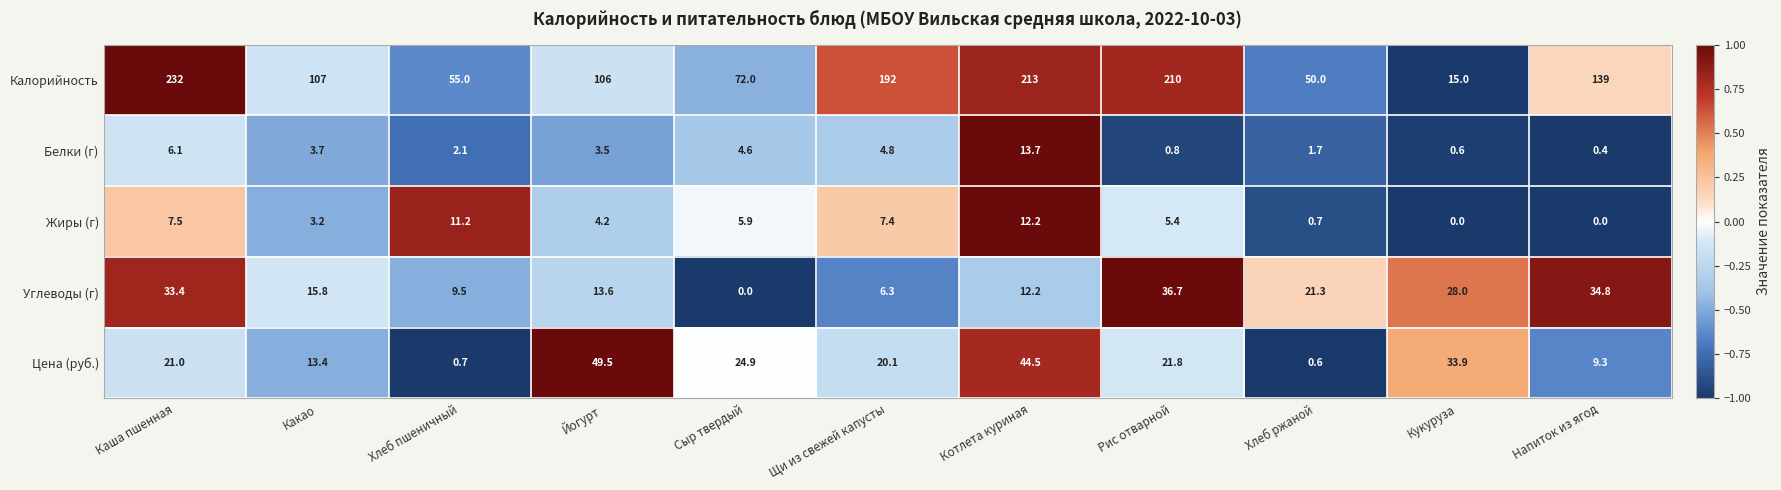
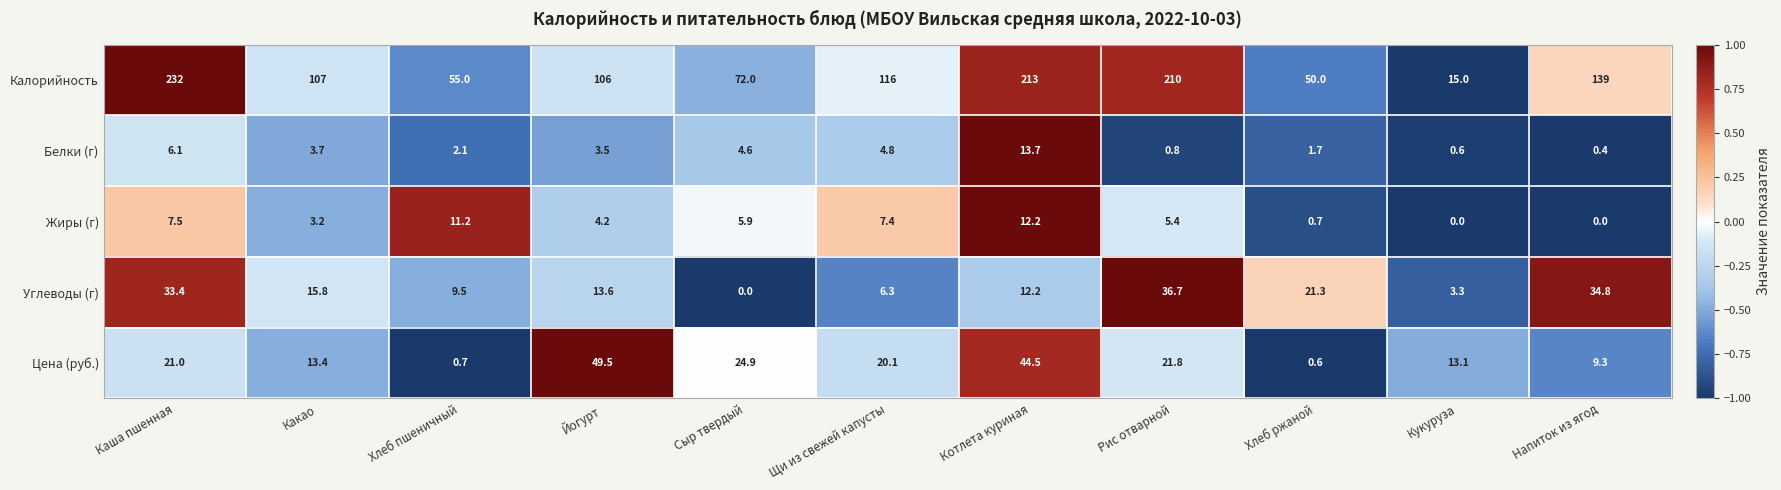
Калорийность, Щи из свежей капусты: 192 -> 116
Углеводы (г), Кукуруза: 28.0 -> 3.3
Цена (руб.), Кукуруза: 33.9 -> 13.1
